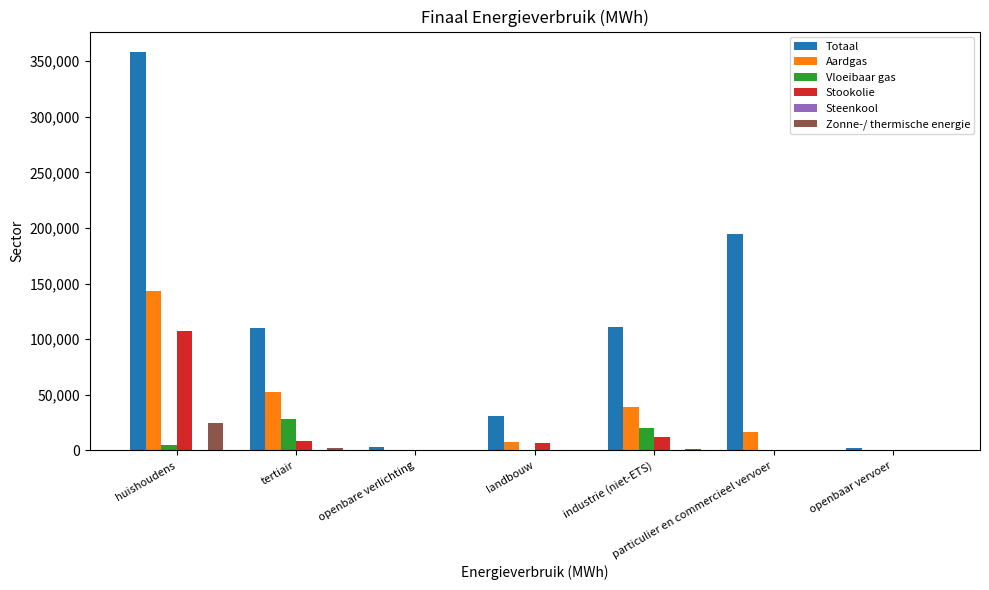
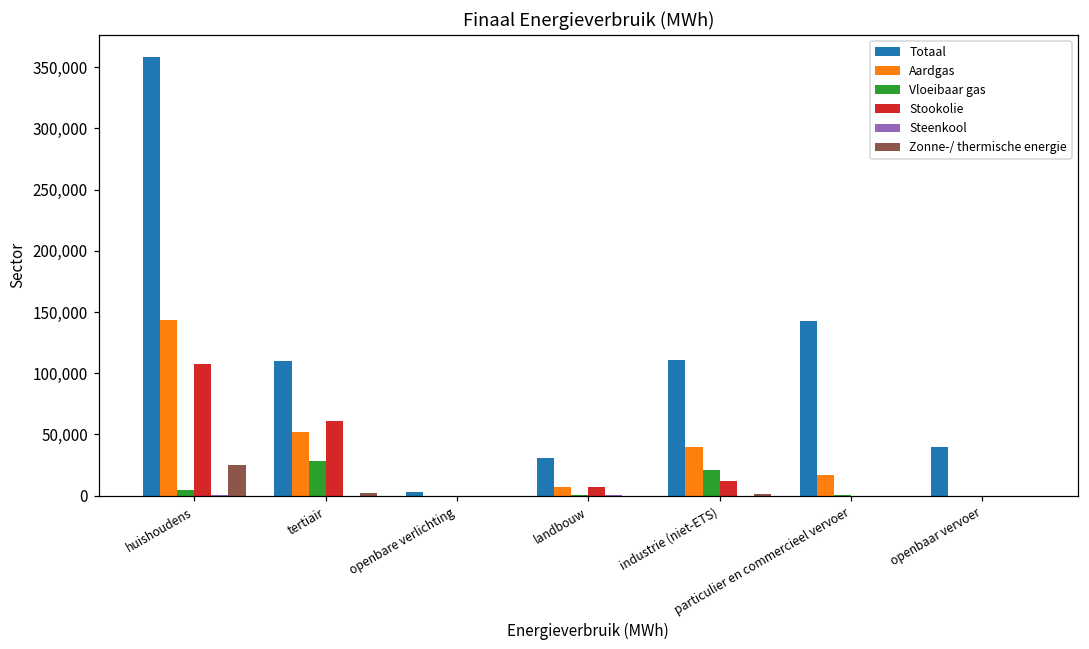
Stookolie, tertiair: 9,000 -> 61,000
Totaal, particulier en commercieel vervoer: 195,000 -> 142,000
Totaal, openbaar vervoer: 2,000 -> 39,000
